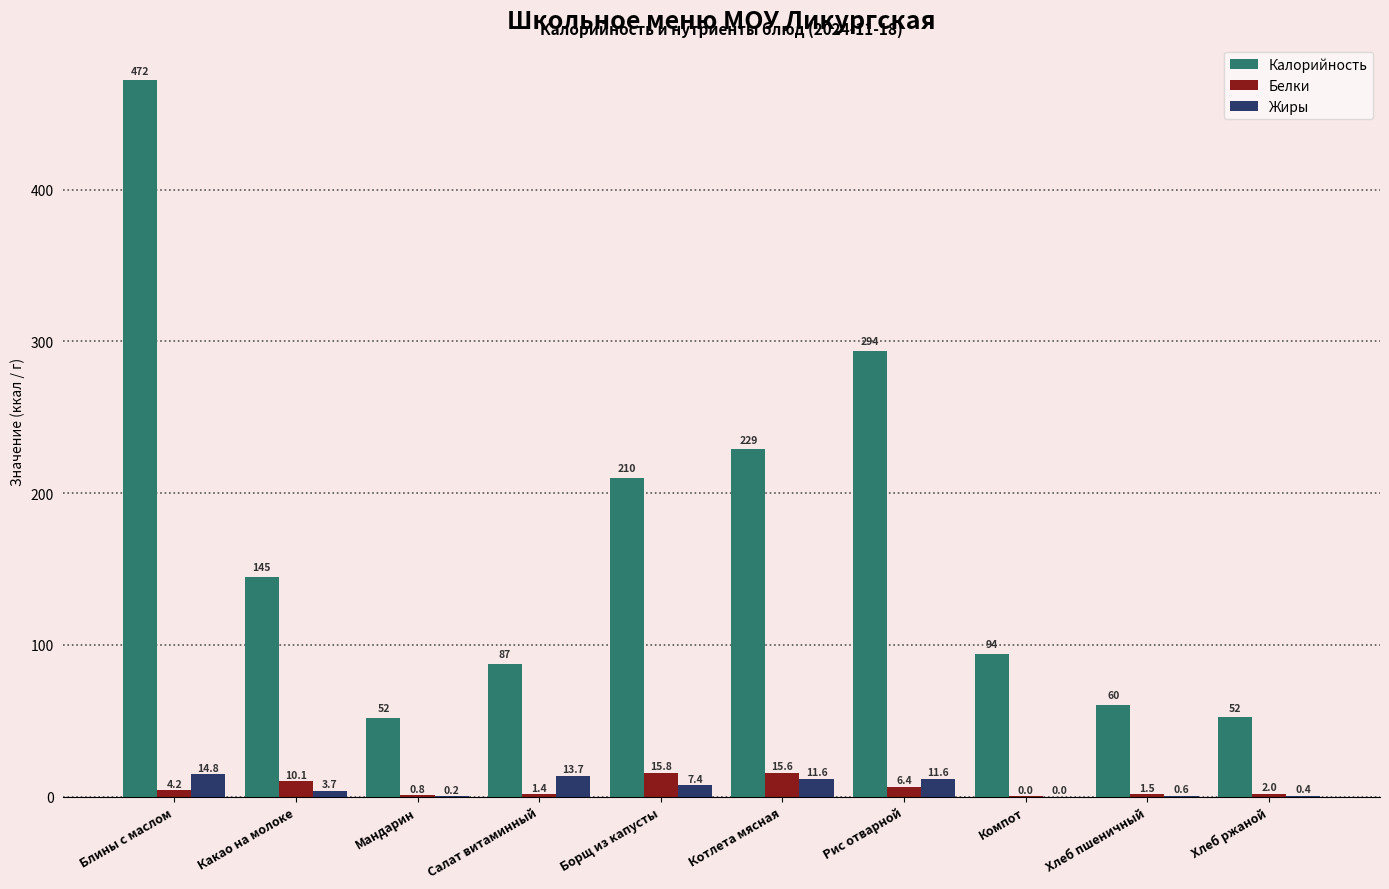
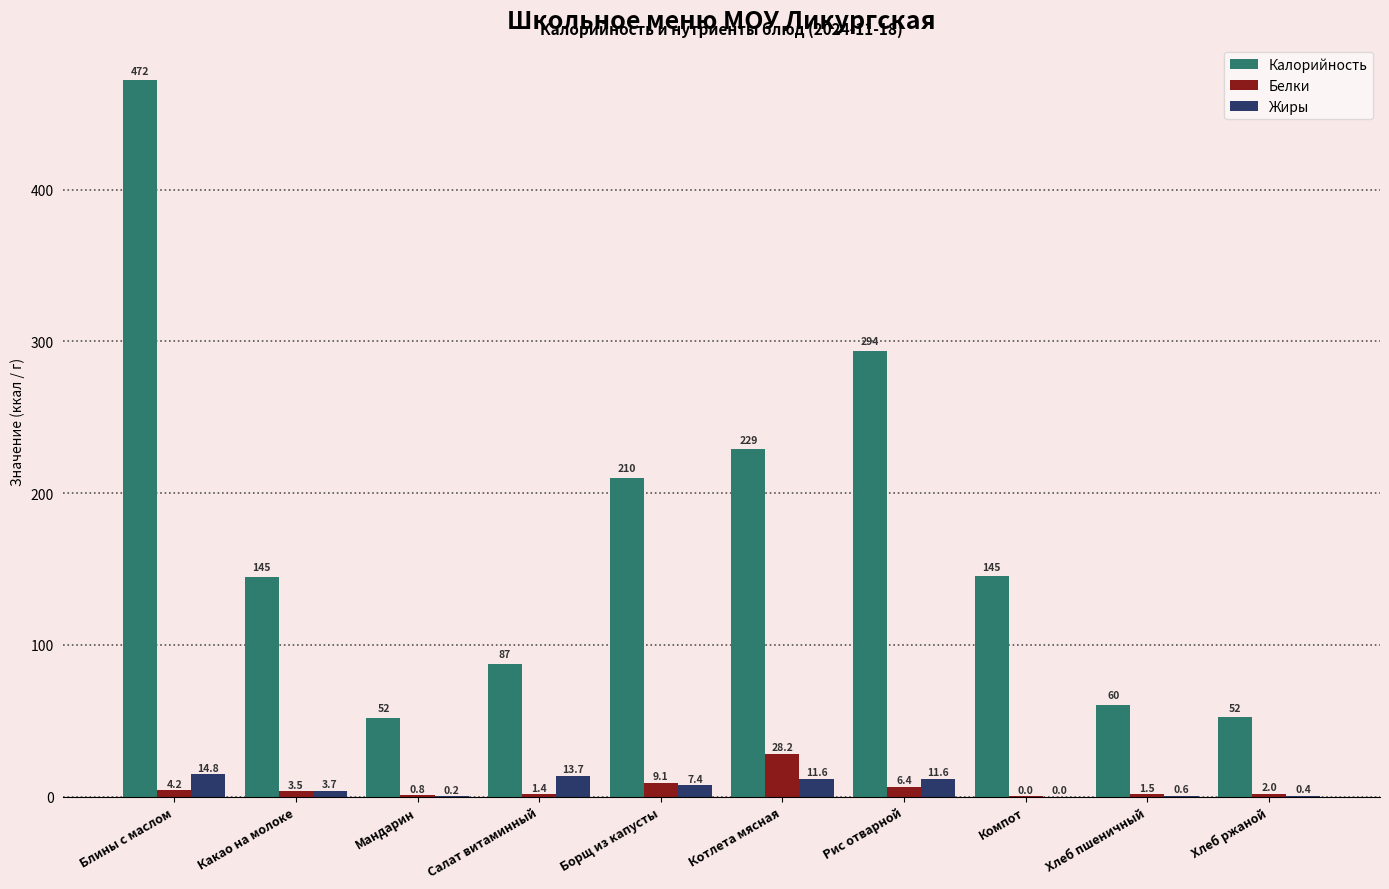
Белки, Какао на молоке: 10.1 -> 3.5
Белки, Борщ из капусты: 15.8 -> 9.1
Белки, Котлета мясная: 15.6 -> 28.2
Калорийность, Компот: 94 -> 145
